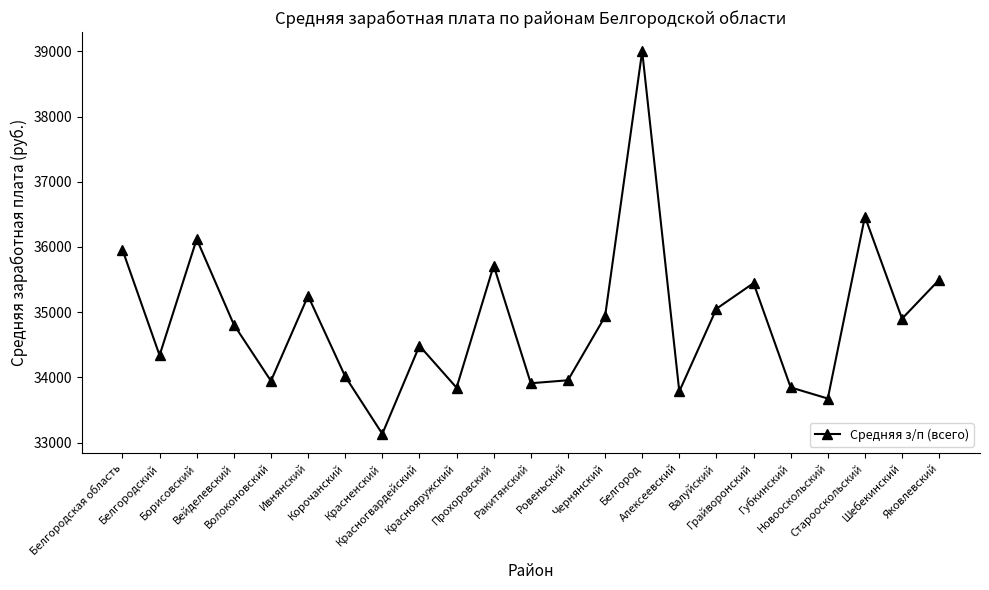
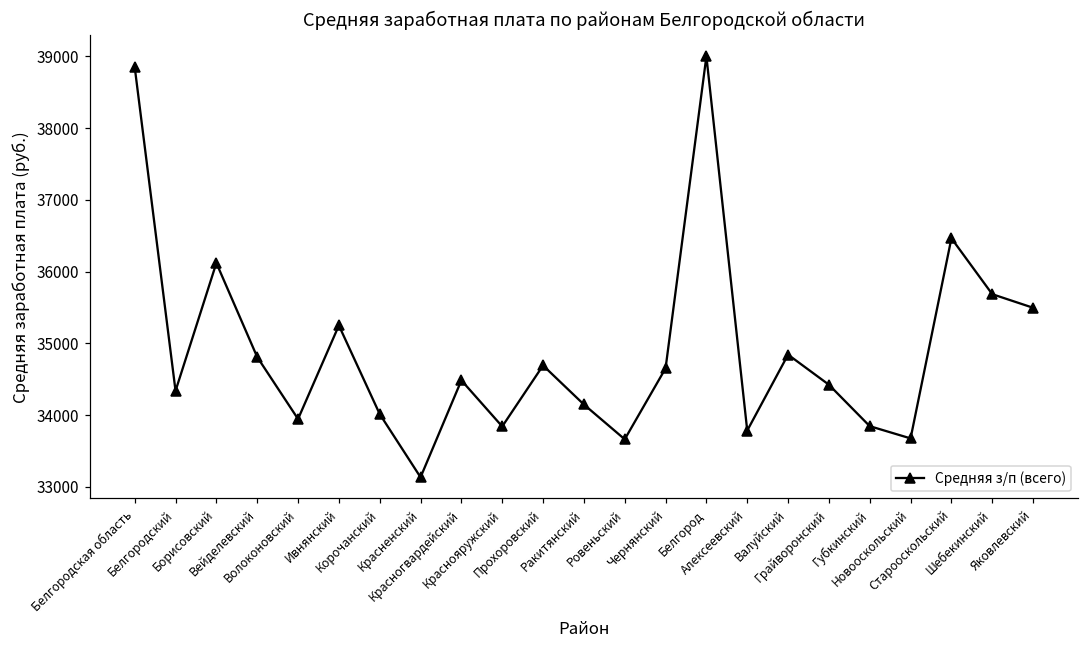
Белгородская область: 36000 -> 38900
Прохоровский: 35700 -> 34700
Ракитянский: 33900 -> 34100
Ровеньский: 34000 -> 33700
Чернянский: 34900 -> 34700
Валуйский: 35100 -> 34800
Грайворонский: 35400 -> 34400
Шебекинский: 34900 -> 35700
